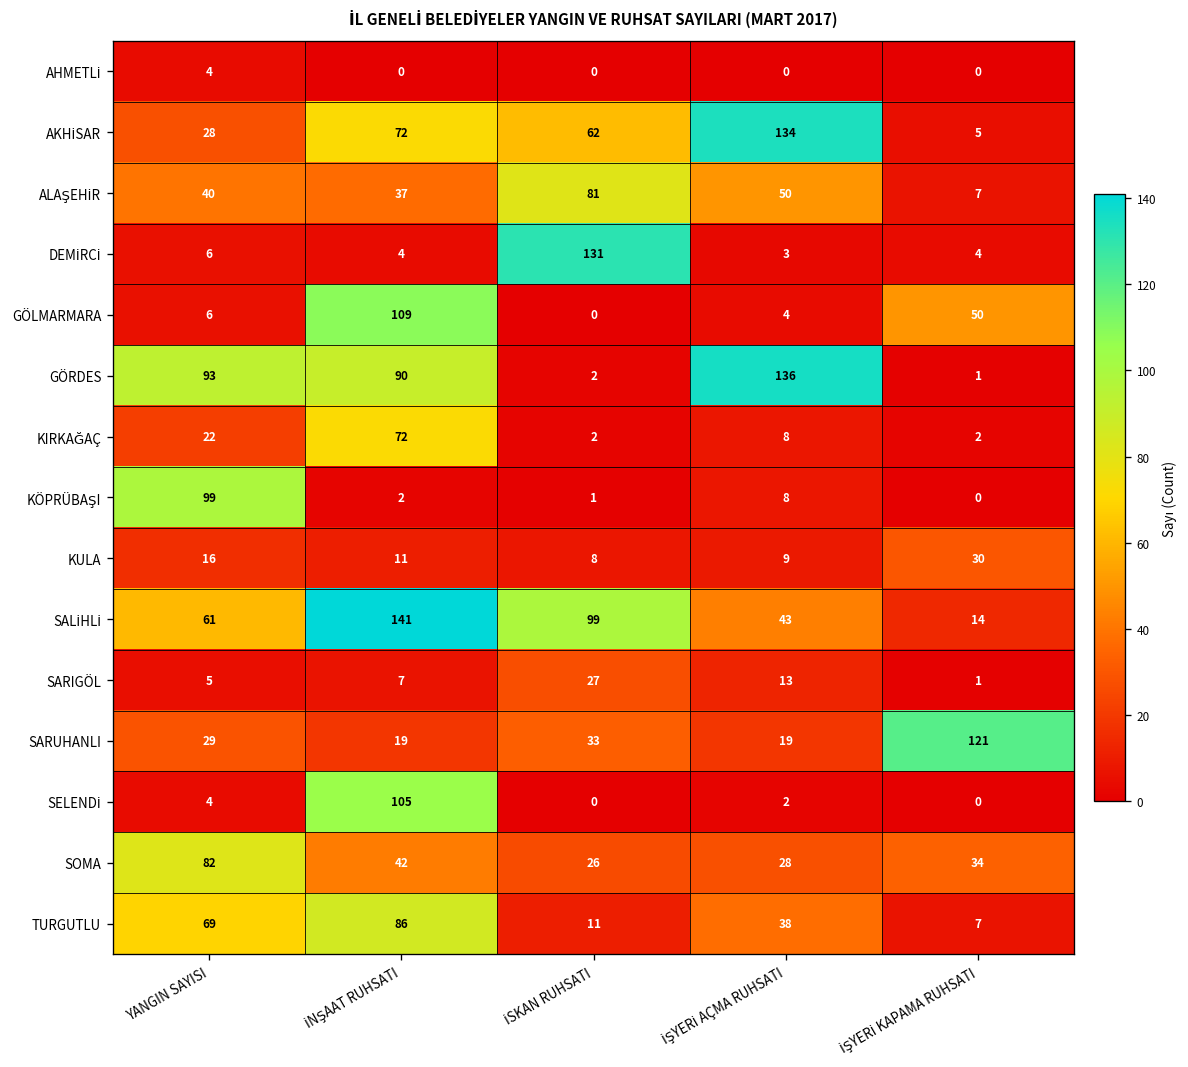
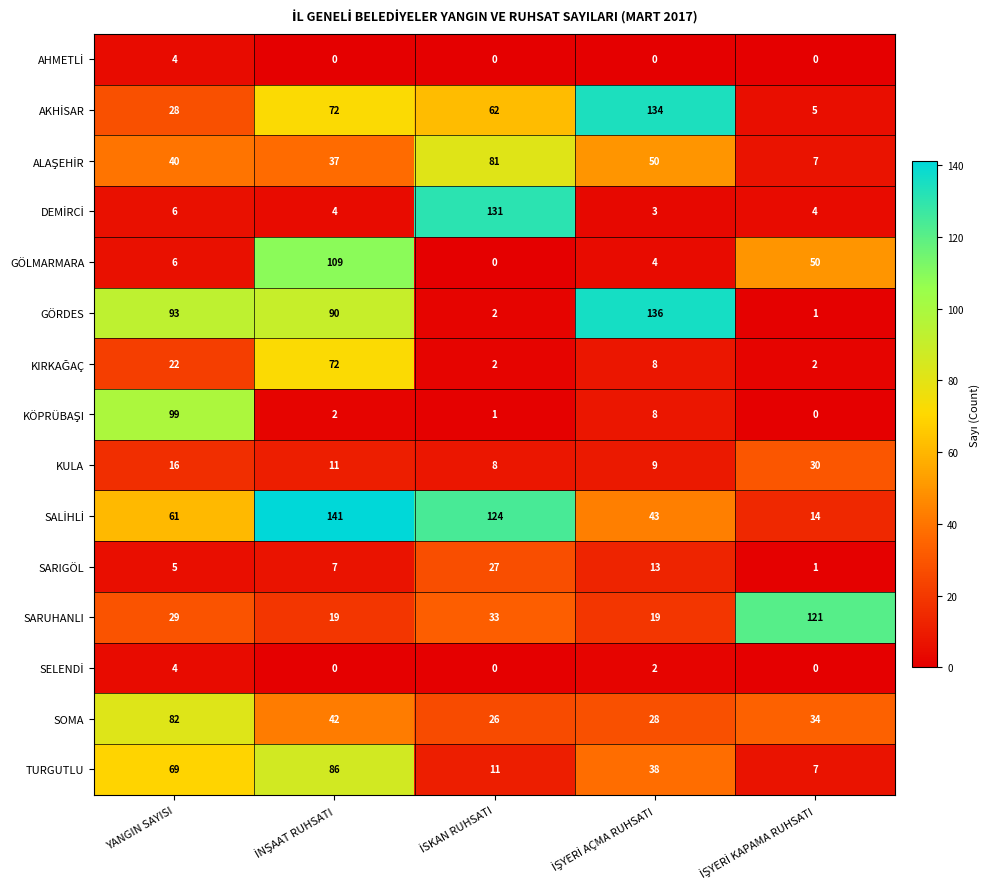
SALİHLİ, İSKAN RUHSATI: 99 -> 124
SELENDİ, İNŞAAT RUHSATI: 105 -> 0
